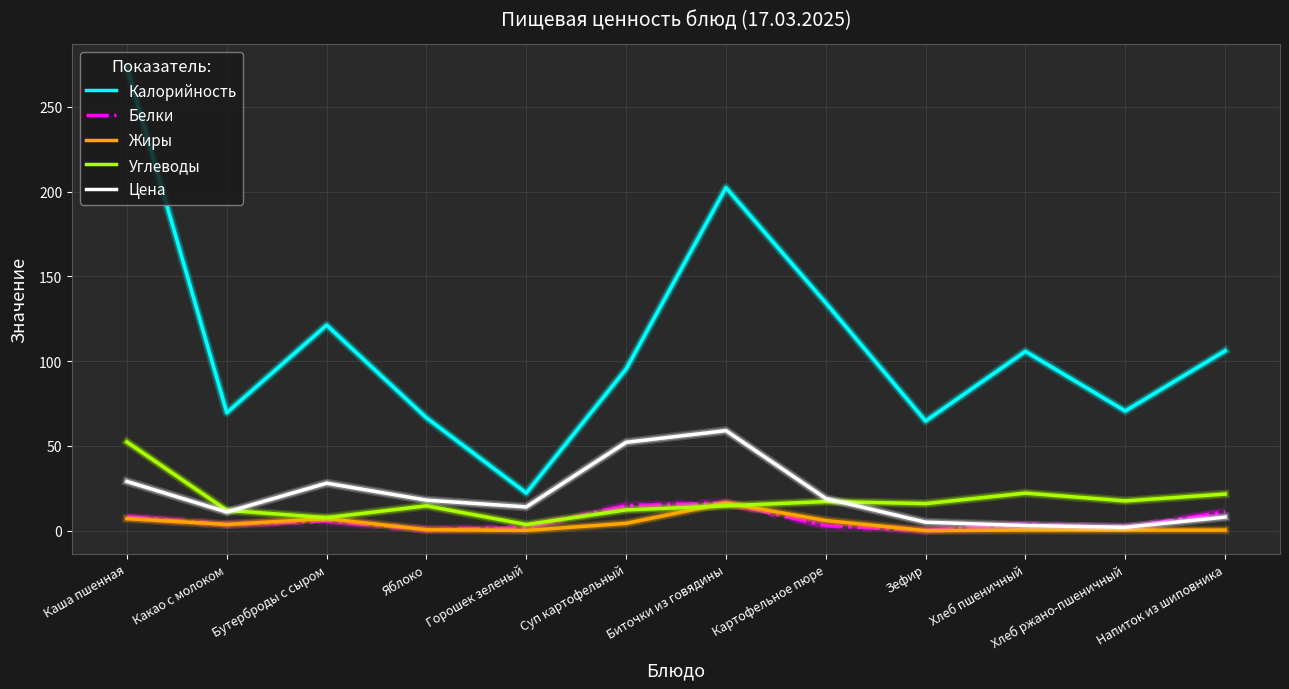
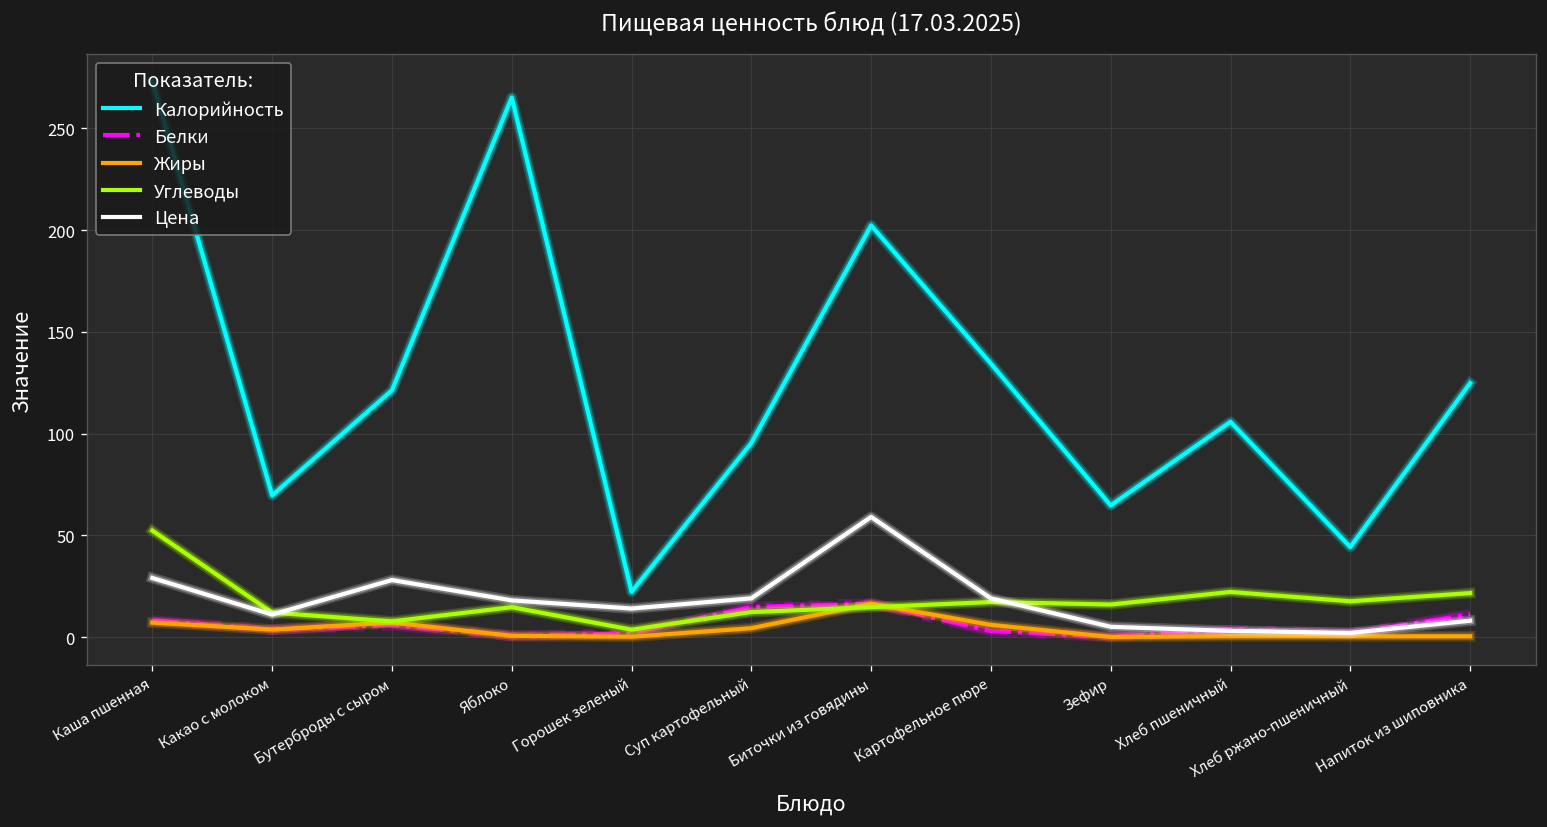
Калорийность, Яблоко: 67 -> 265
Цена, Суп картофельный: 52 -> 19
Калорийность, Хлеб ржано-пшеничный: 71 -> 44
Калорийность, Напиток из шиповника: 106 -> 125
